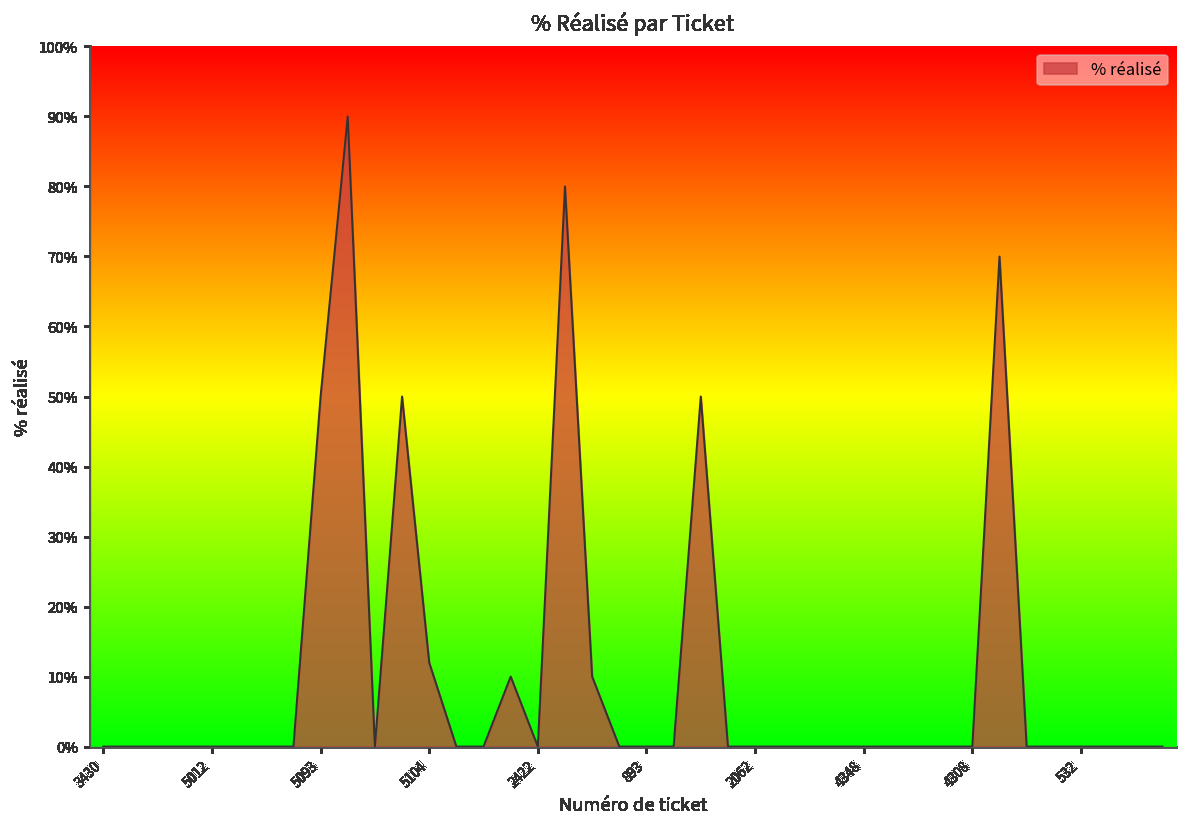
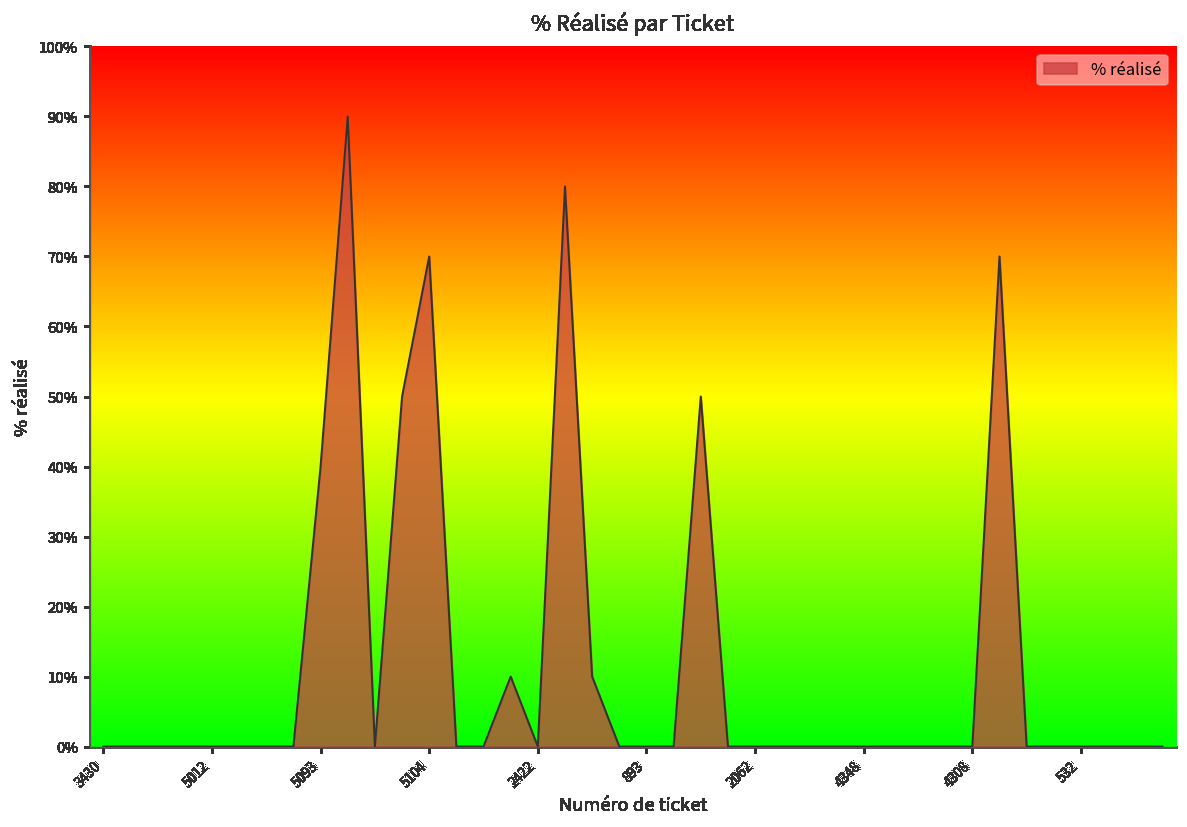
5093: 50% -> 40%
5104: 12% -> 70%
